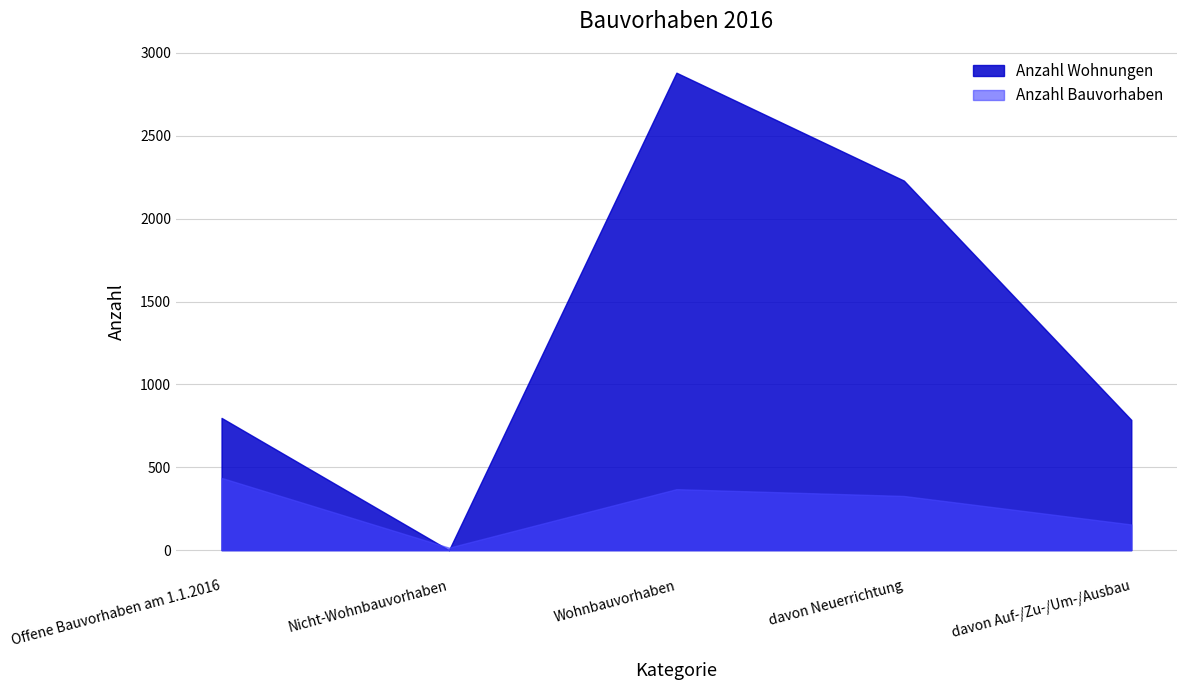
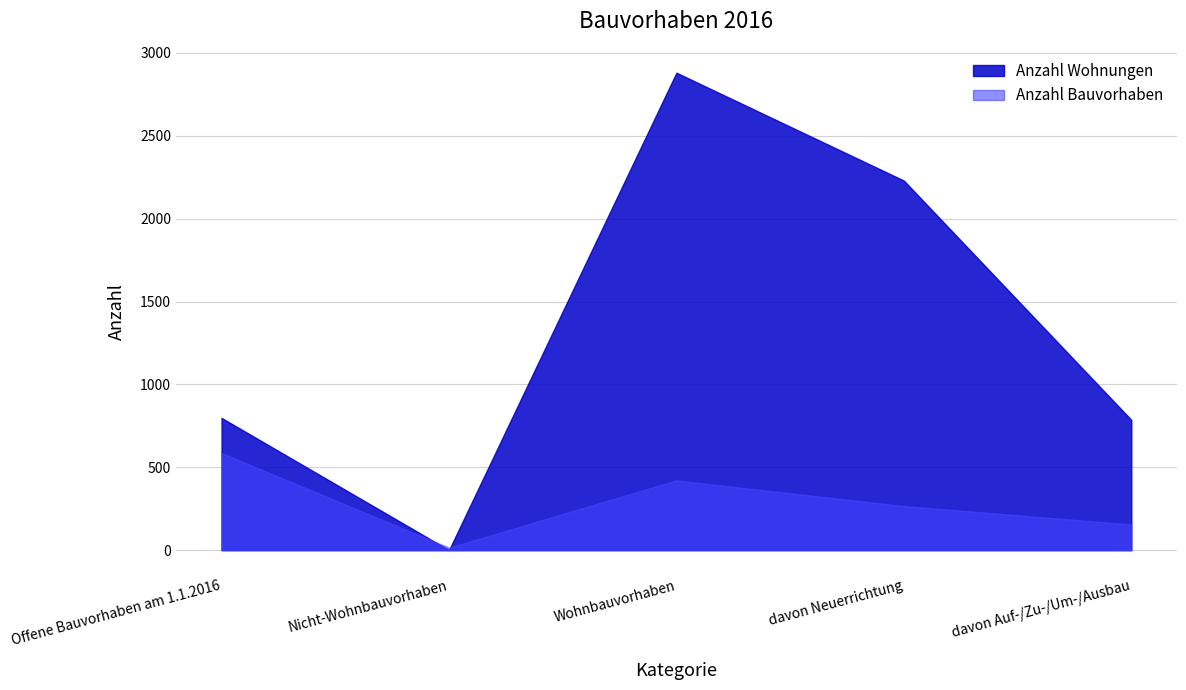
Anzahl Bauvorhaben, Offene Bauvorhaben am 1.1.2016: 440 -> 590
Anzahl Bauvorhaben, Wohnbauvorhaben: 370 -> 420
Anzahl Bauvorhaben, davon Neuerrichtung: 330 -> 270
